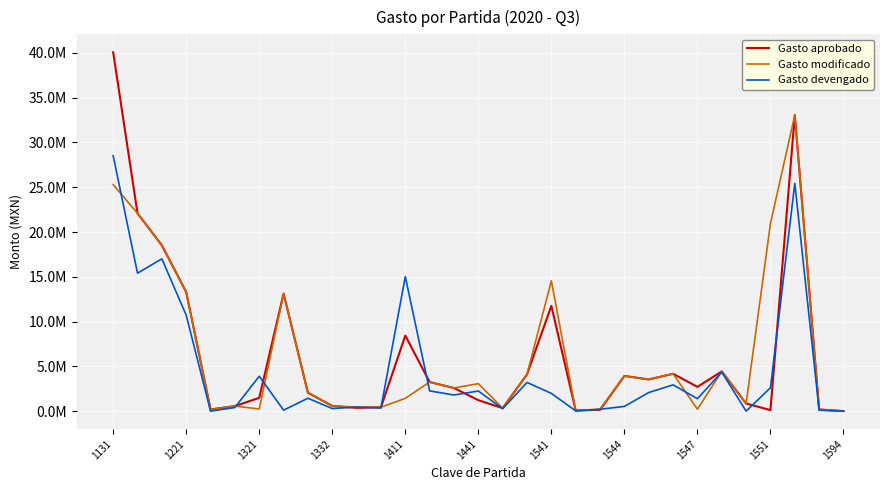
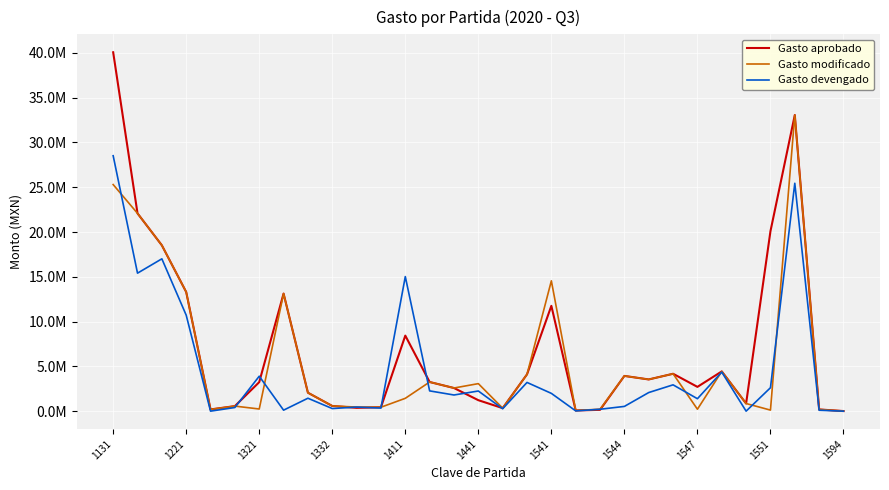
Gasto aprobado, 1321: 1000000 -> 3000000
Gasto aprobado, 1551: 0 -> 20000000
Gasto modificado, 1551: 21000000 -> 0
